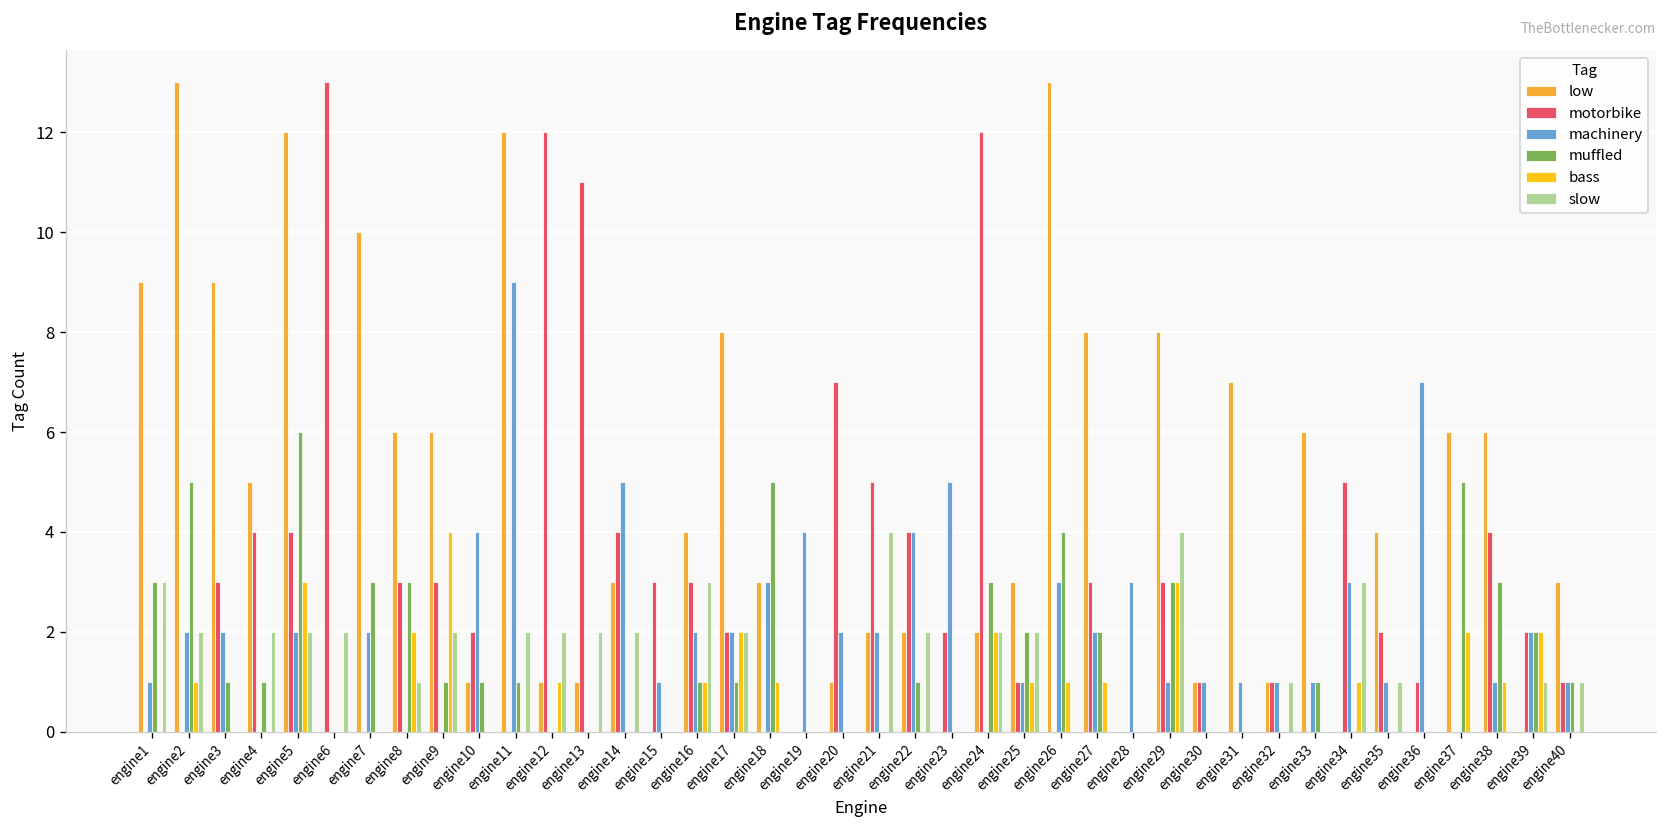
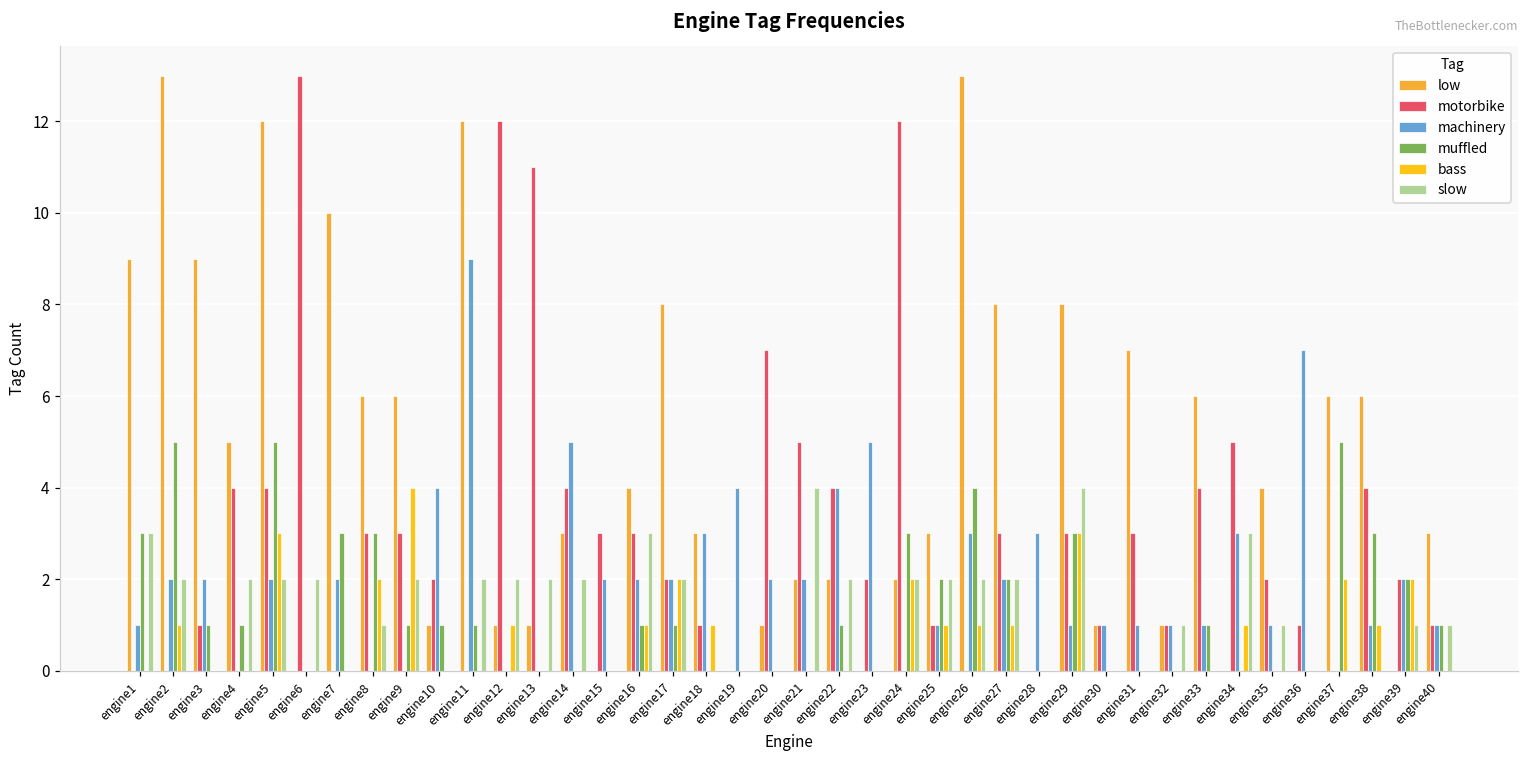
motorbike, engine3: 3 -> 1
muffled, engine5: 6 -> 5
machinery, engine15: 1 -> 2
motorbike, engine18: 0 -> 1
muffled, engine18: 5 -> 0
slow, engine26: 0 -> 2
slow, engine27: 0 -> 2
motorbike, engine31: 0 -> 3
motorbike, engine33: 0 -> 4
